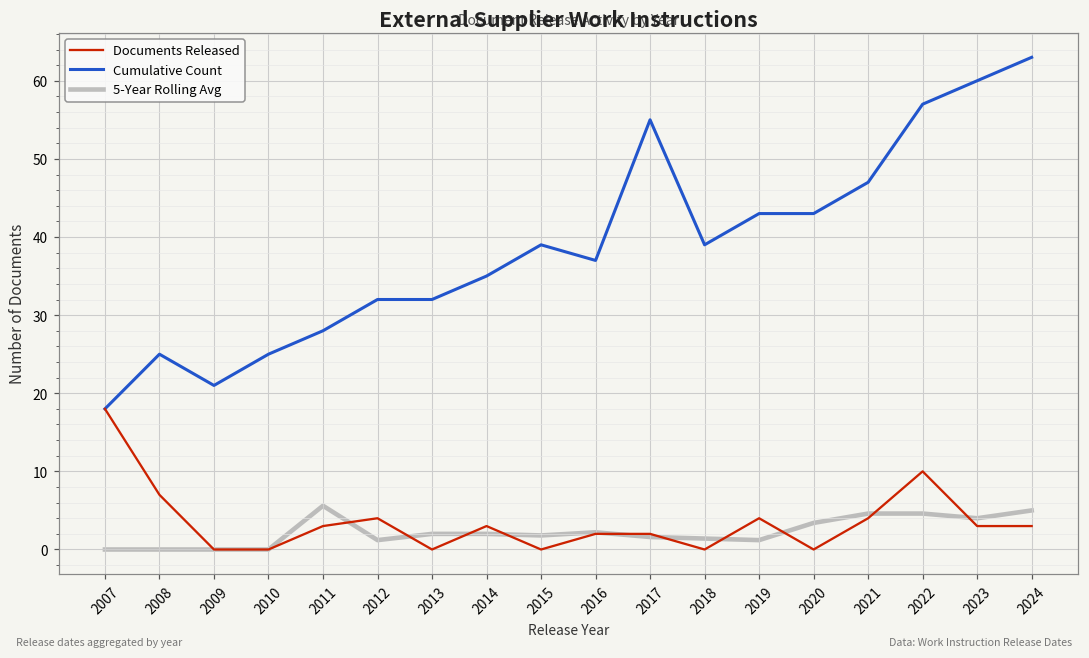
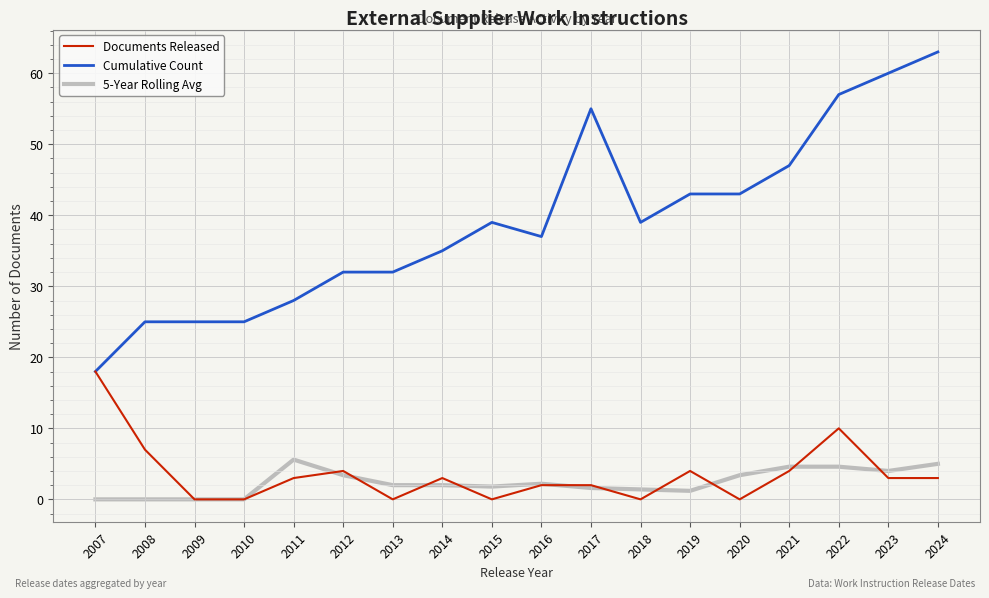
Cumulative Count, 2009: 21 -> 25
5-Year Rolling Avg, 2012: 1 -> 3
